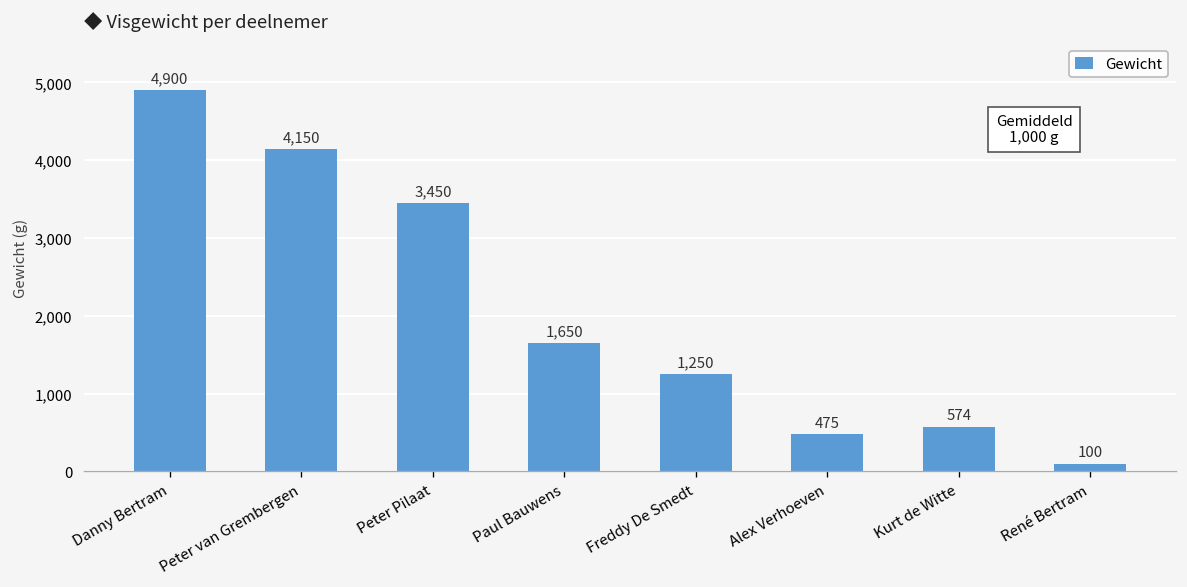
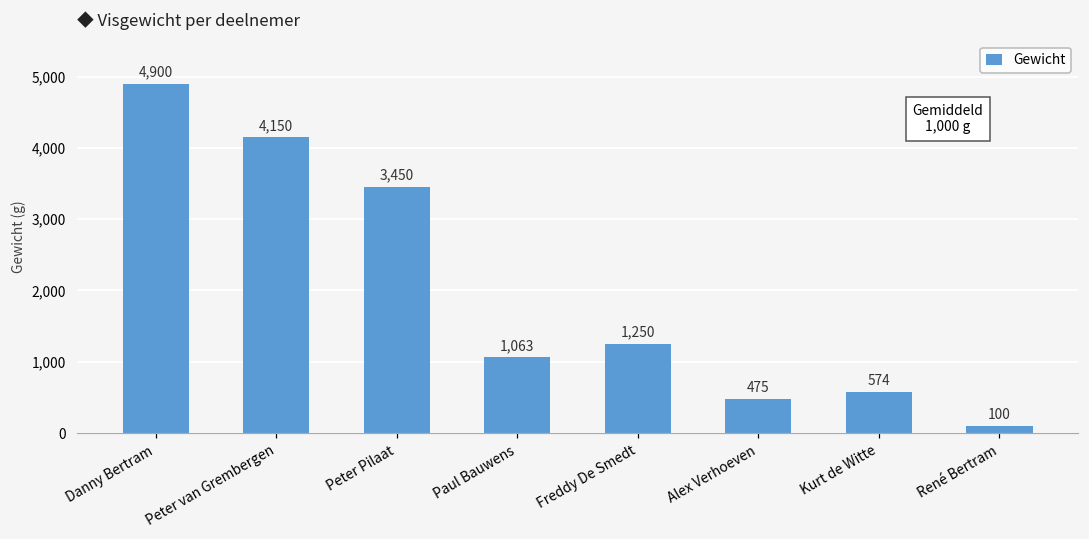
Paul Bauwens: 1,650 -> 1,063
